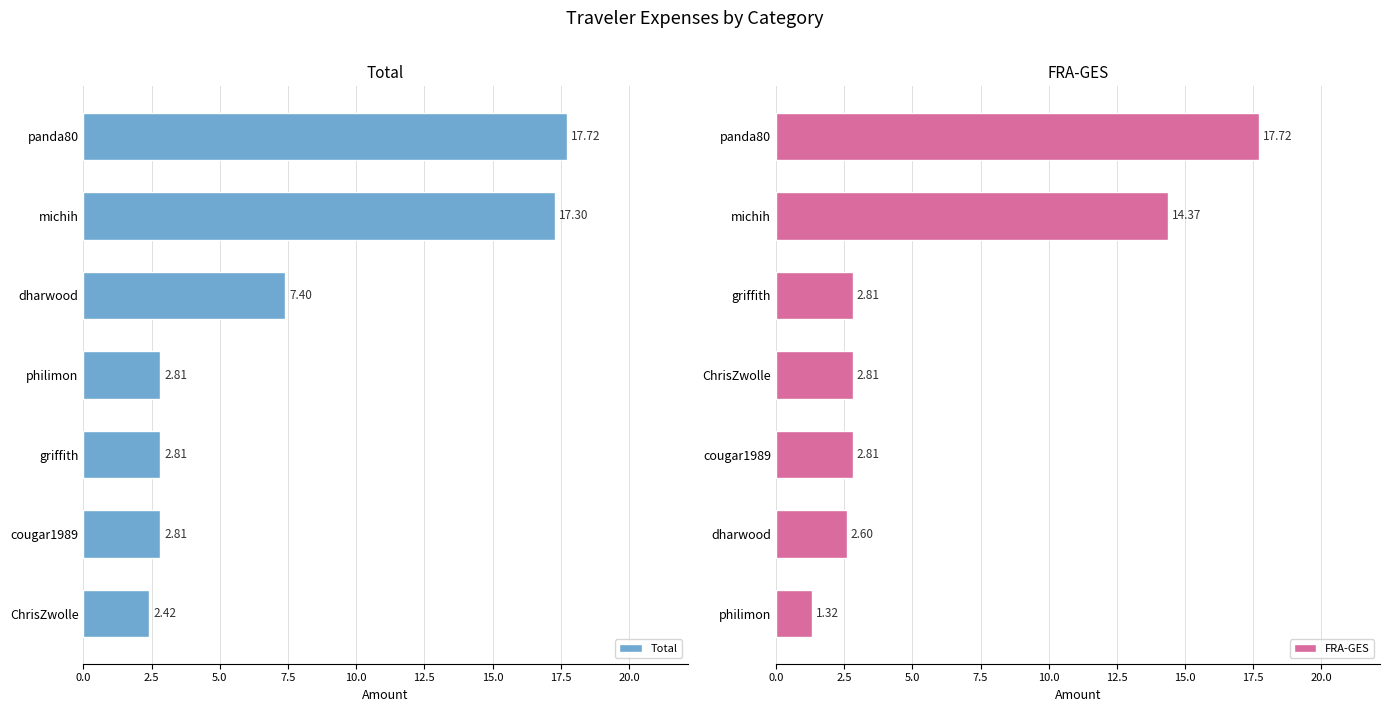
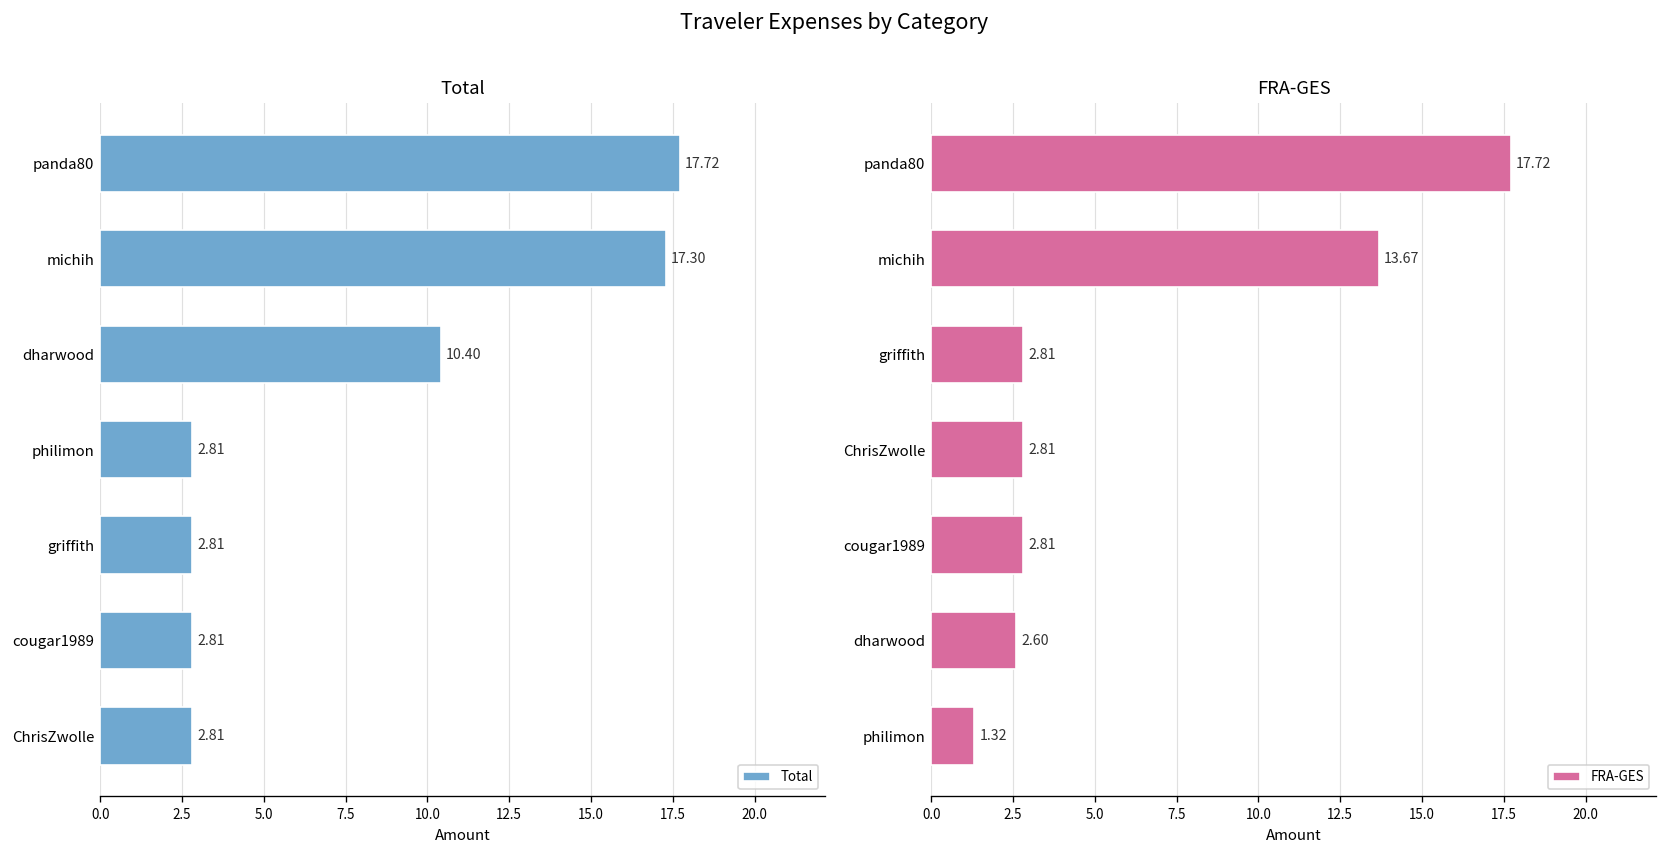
Total, dharwood: 7.40 -> 10.40
Total, ChrisZwolle: 2.42 -> 2.81
FRA-GES, michih: 14.37 -> 13.67
